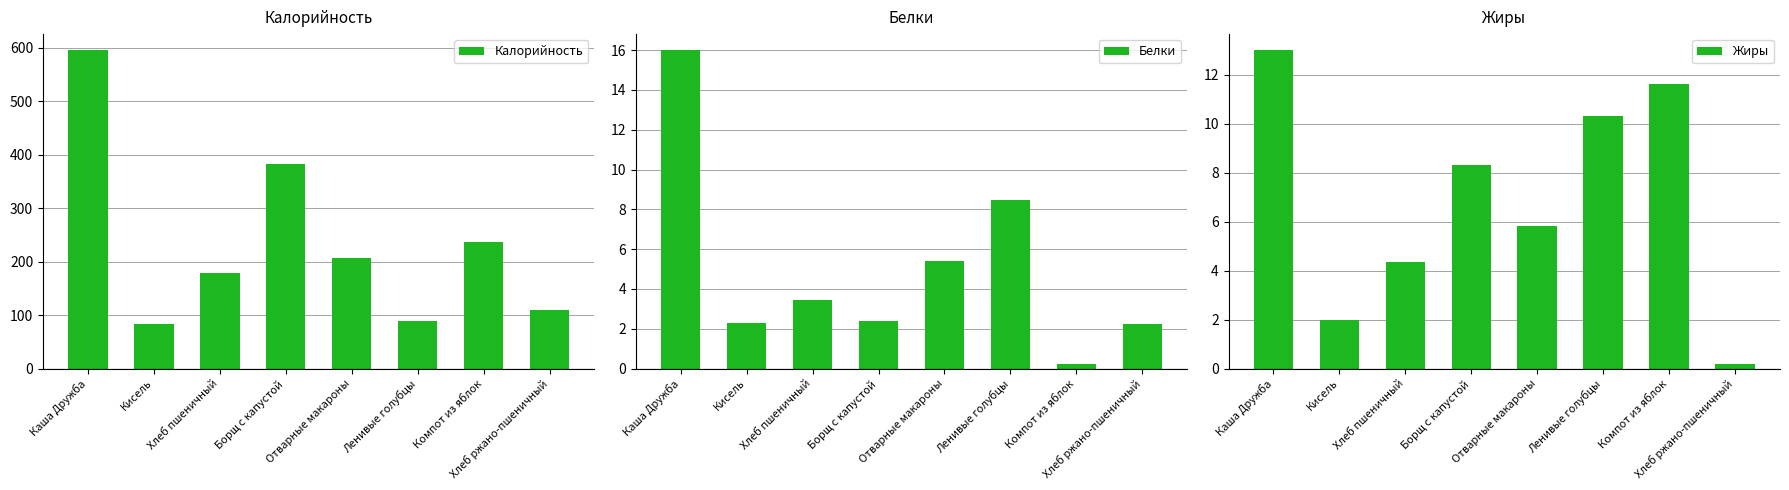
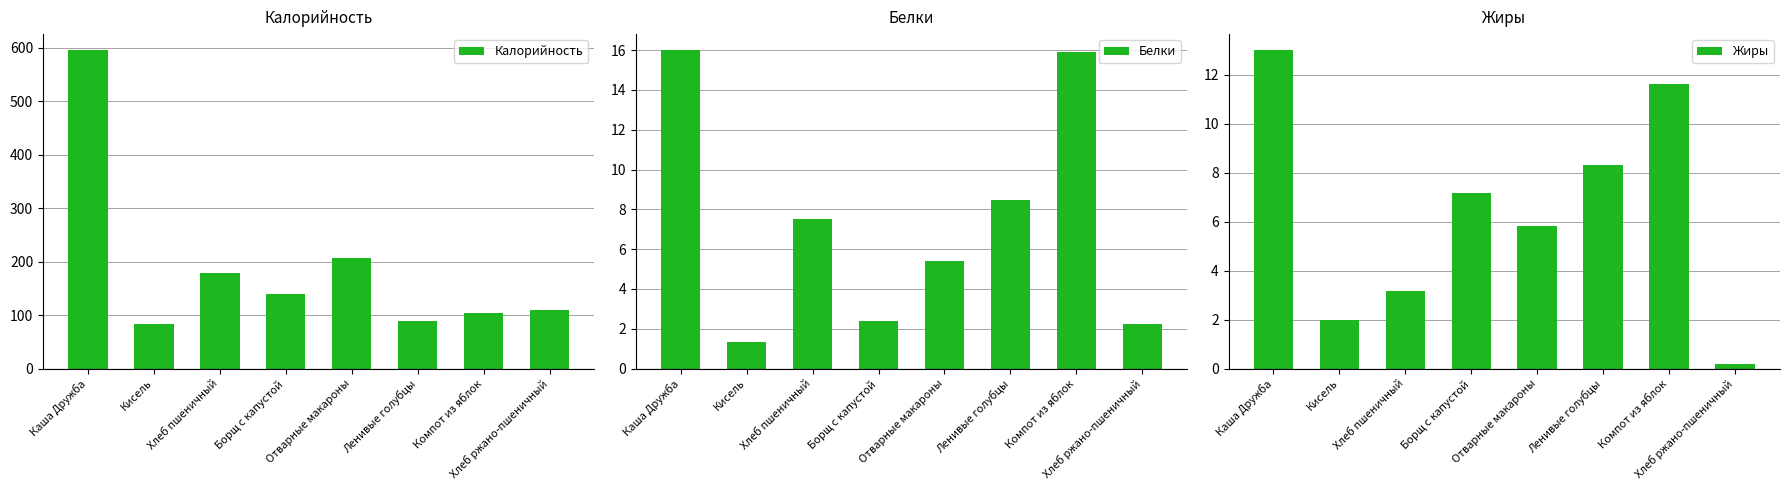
Калорийность, Борщ с капустой: 380 -> 140
Калорийность, Компот из яблок: 240 -> 100
Белки, Кисель: 2.3 -> 1.4
Белки, Хлеб пшеничный: 3.5 -> 7.5
Белки, Компот из яблок: 0.3 -> 15.9
Жиры, Хлеб пшеничный: 4.3 -> 3.2
Жиры, Борщ с капустой: 8.3 -> 7.2
Жиры, Ленивые голубцы: 10.3 -> 8.3
